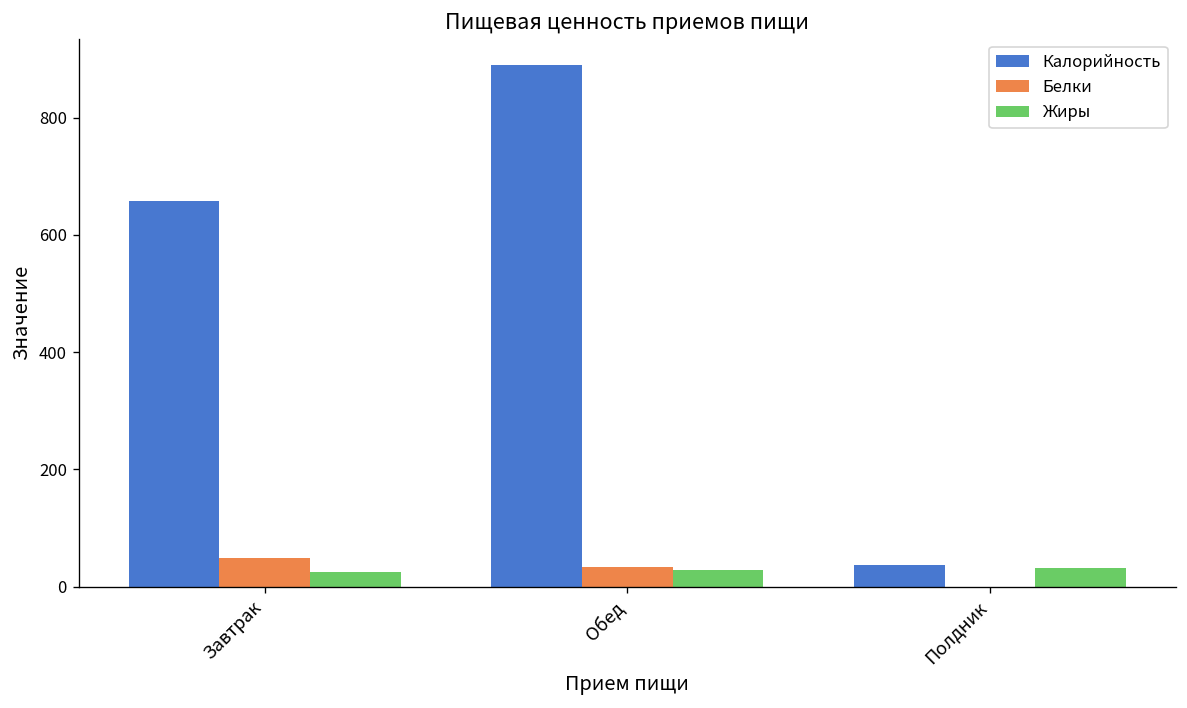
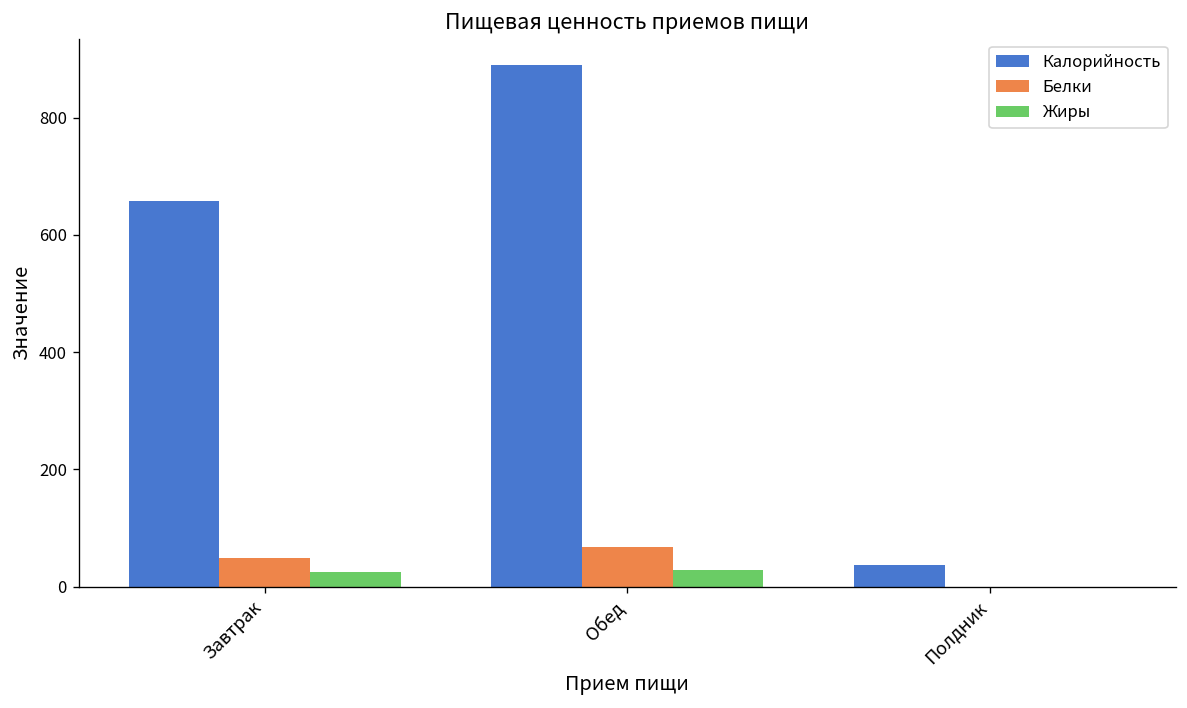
Белки, Обед: 30 -> 70
Жиры, Полдник: 30 -> 0
